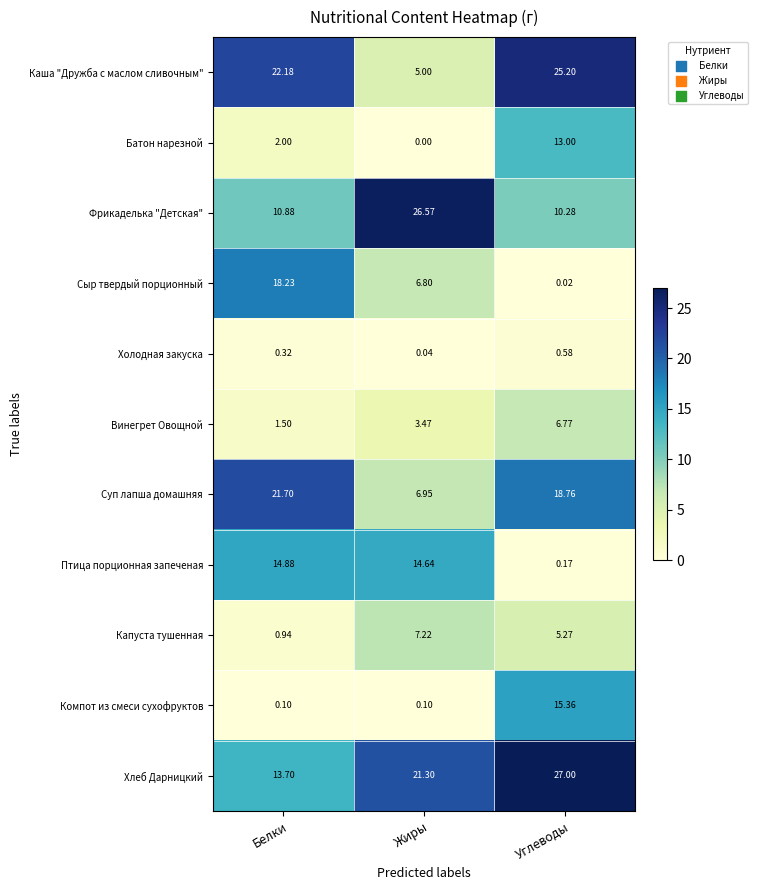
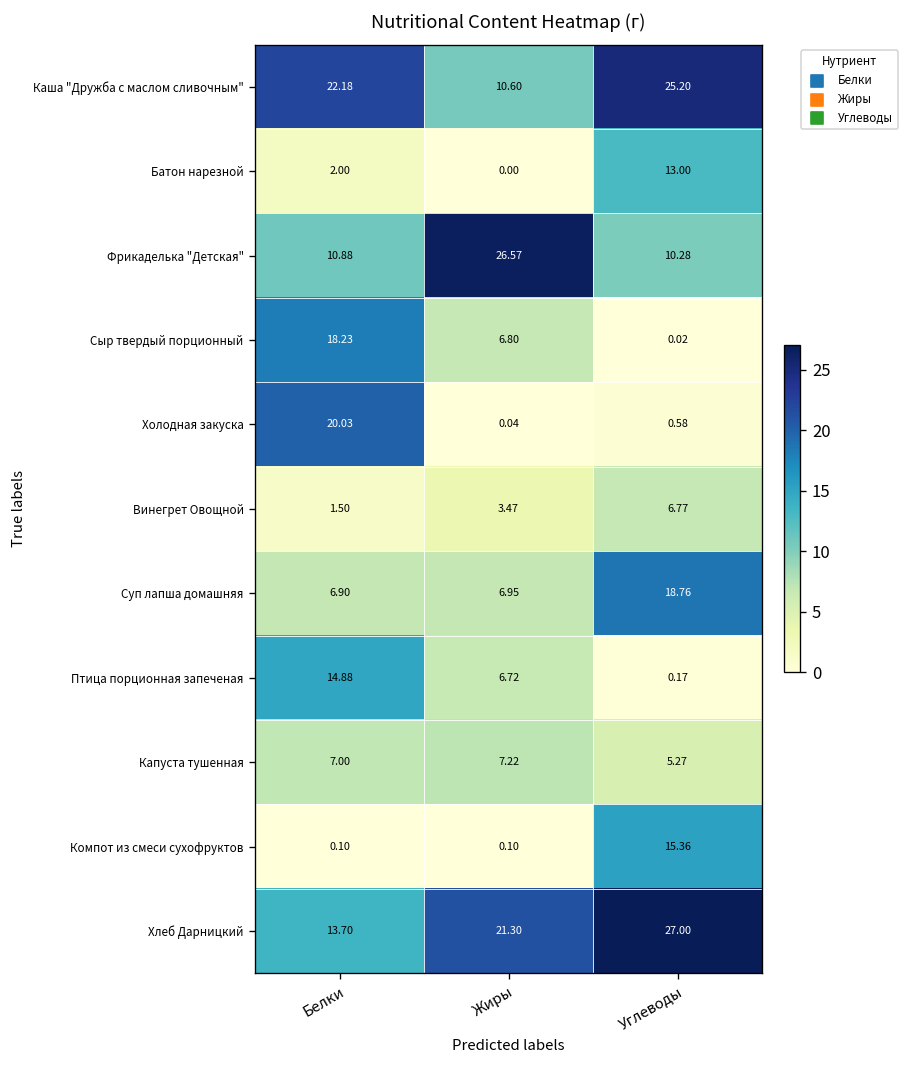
Каша "Дружба с маслом сливочным", Жиры: 5.00 -> 10.60
Холодная закуска, Белки: 0.32 -> 20.03
Суп лапша домашняя, Белки: 21.70 -> 6.90
Птица порционная запеченая, Жиры: 14.64 -> 6.72
Капуста тушенная, Белки: 0.94 -> 7.00
